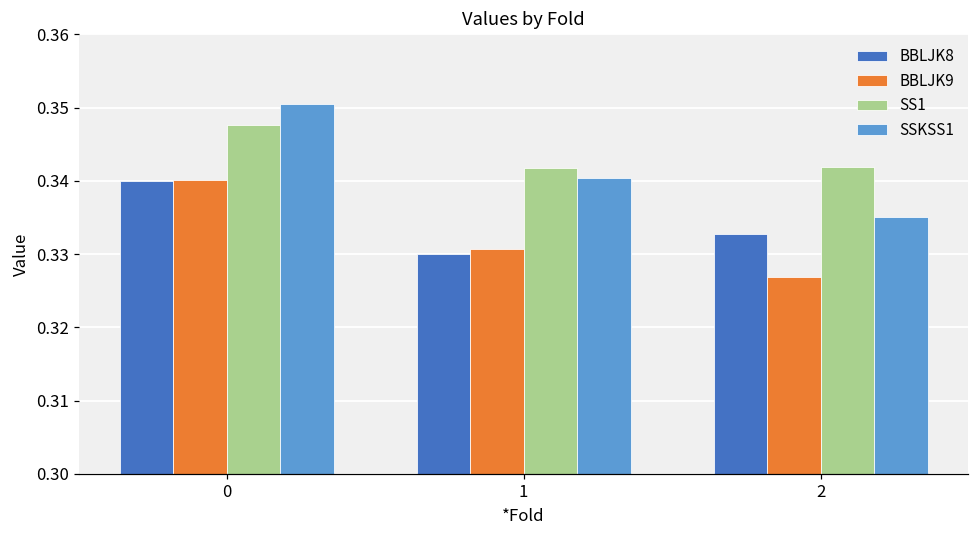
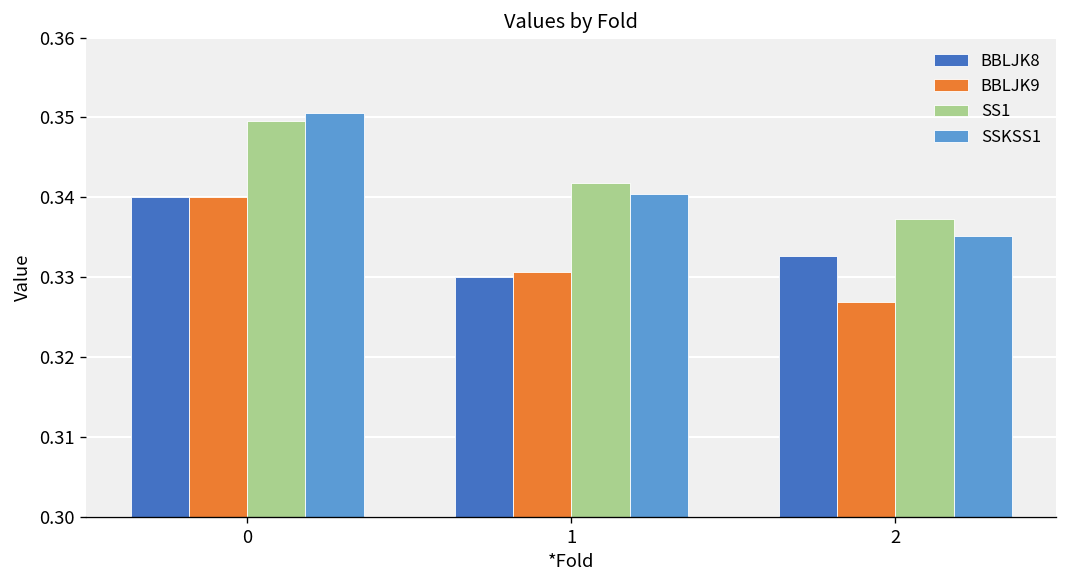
SS1, 0: 0.348 -> 0.350
SS1, 2: 0.342 -> 0.337
